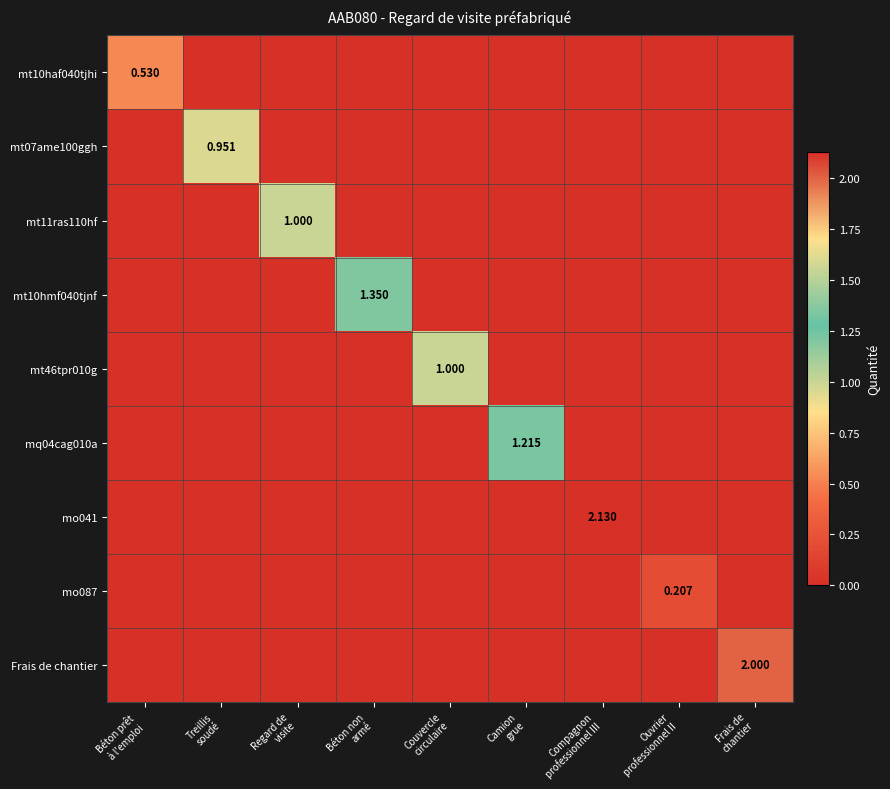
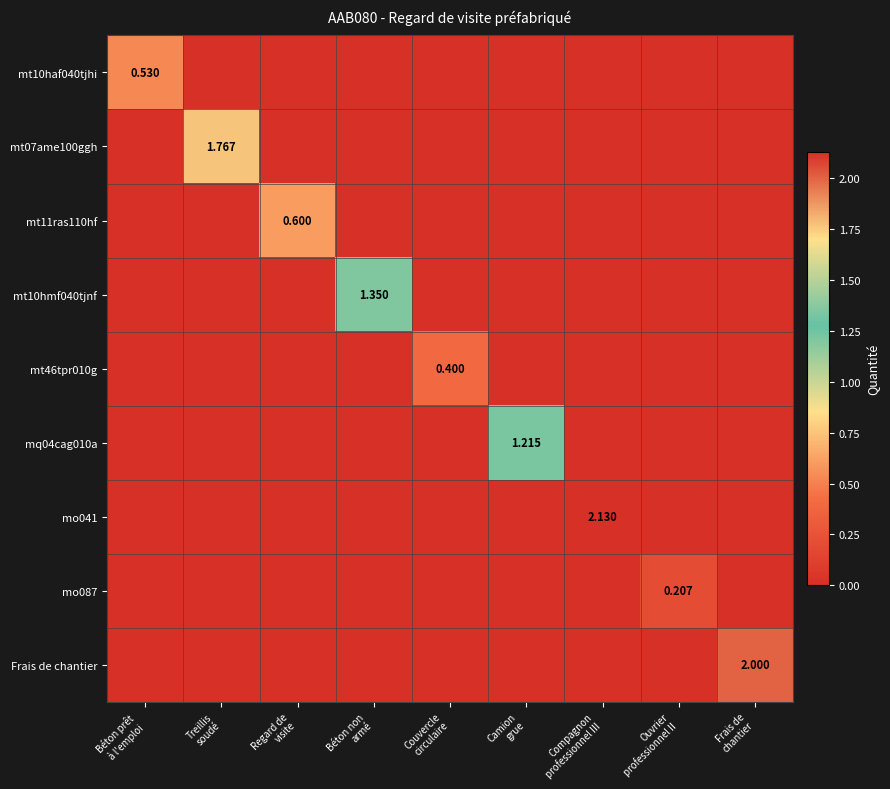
mt07ame100ggh, Treillis soudé: 0.951 -> 1.767
mt11ras110hf, Regard de visite: 1.000 -> 0.600
mt46tpr010g, Couvercle circulaire: 1.000 -> 0.400
